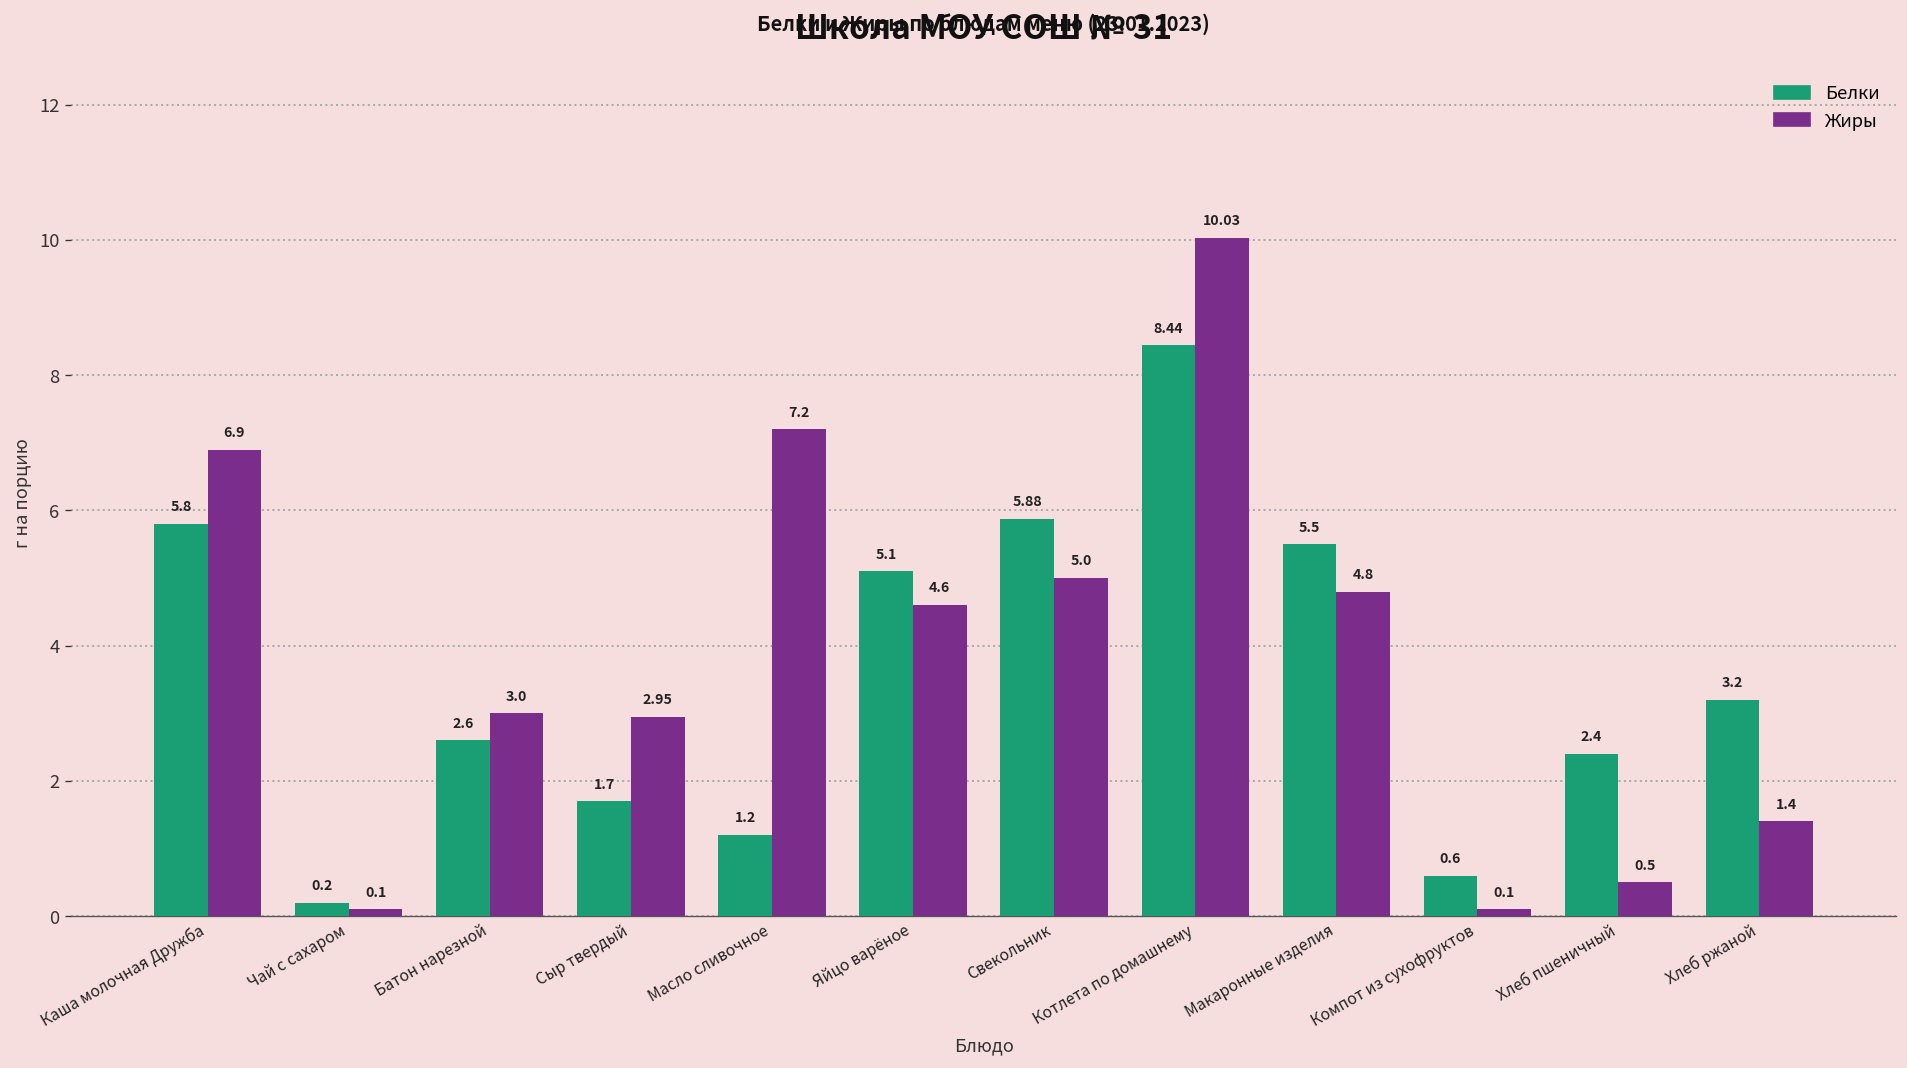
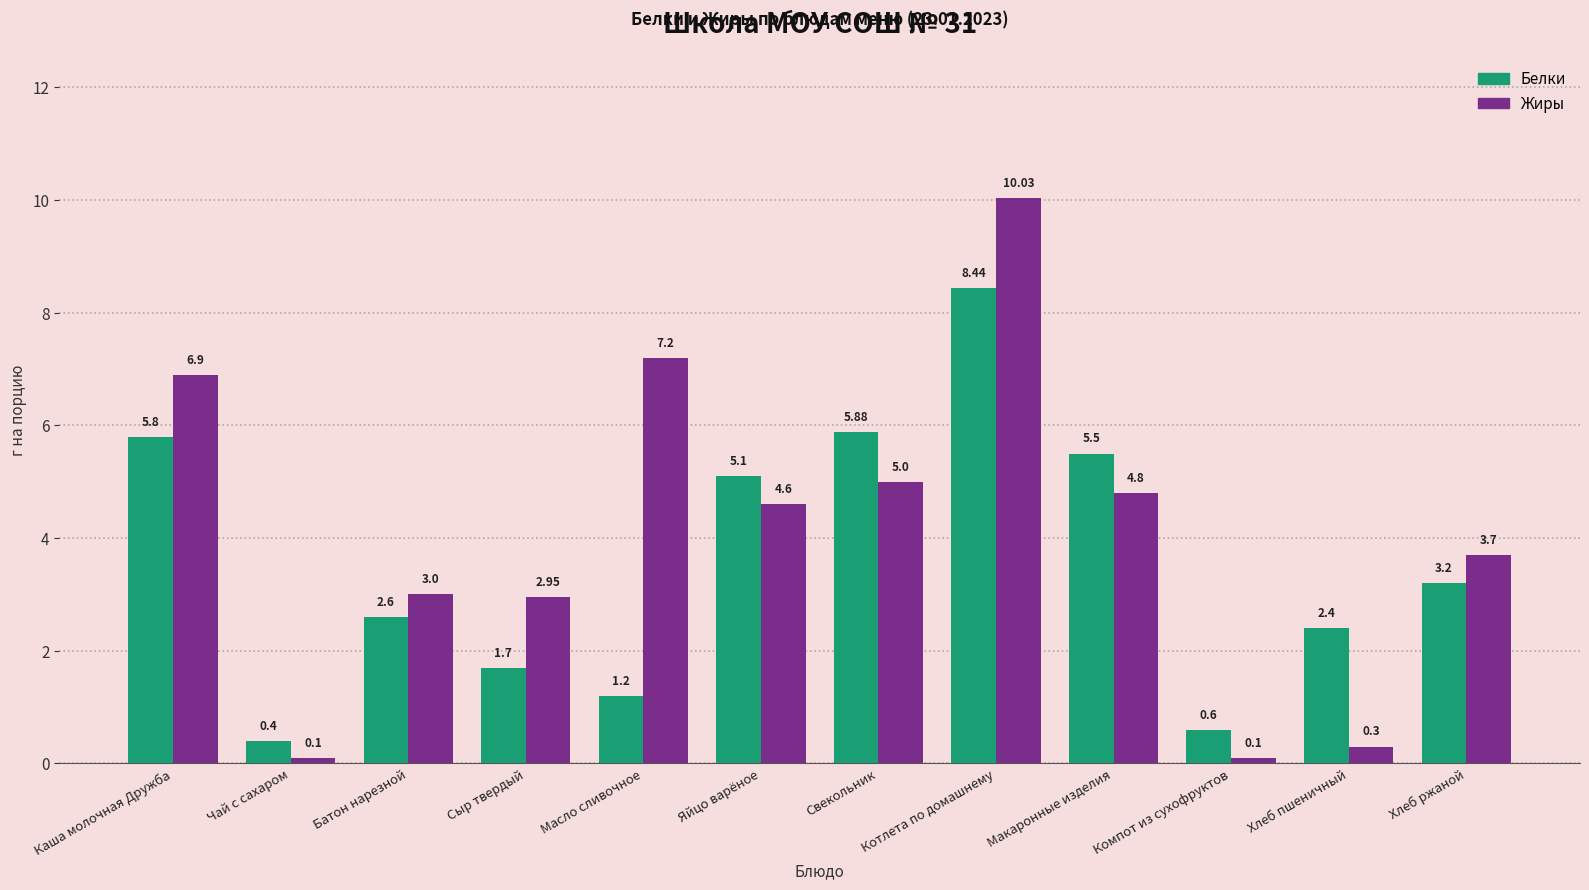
Белки, Чай с сахаром: 0.2 -> 0.4
Жиры, Хлеб пшеничный: 0.5 -> 0.3
Жиры, Хлеб ржаной: 1.4 -> 3.7
